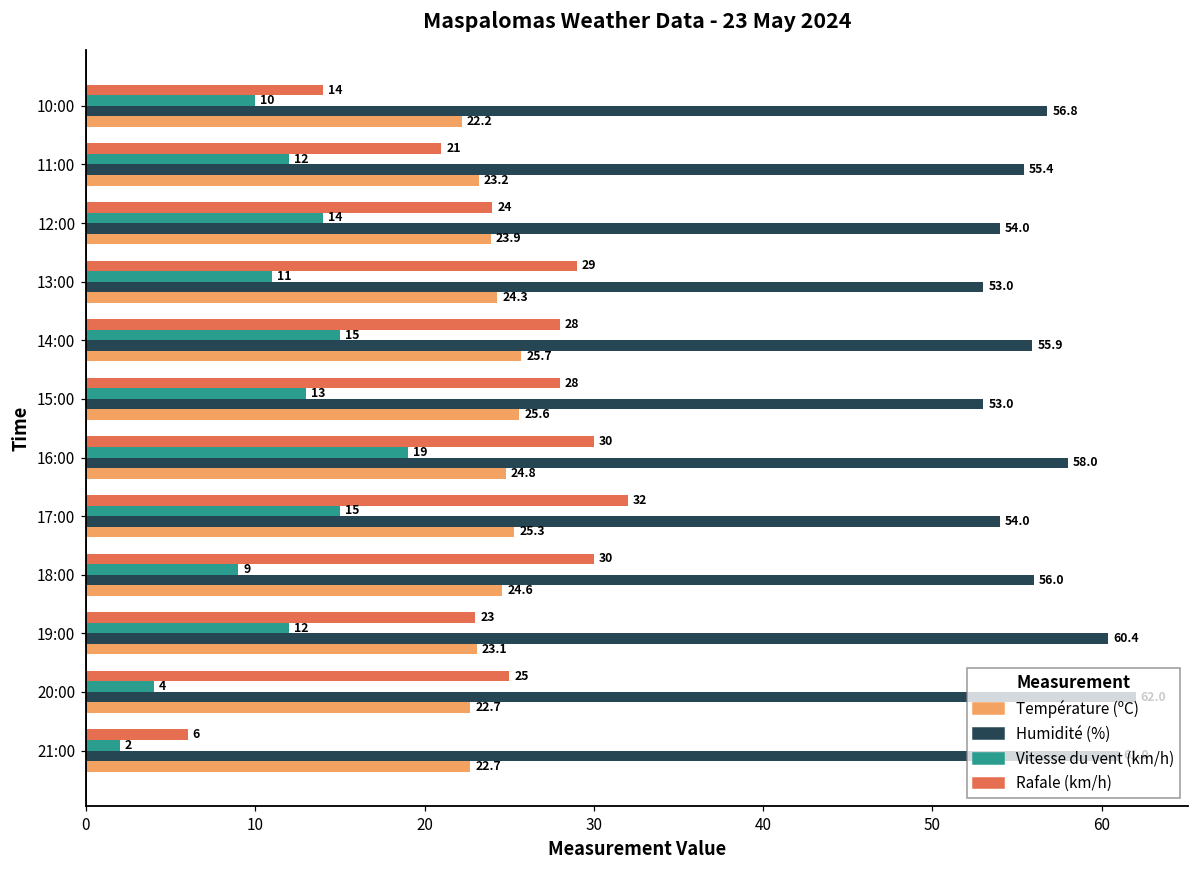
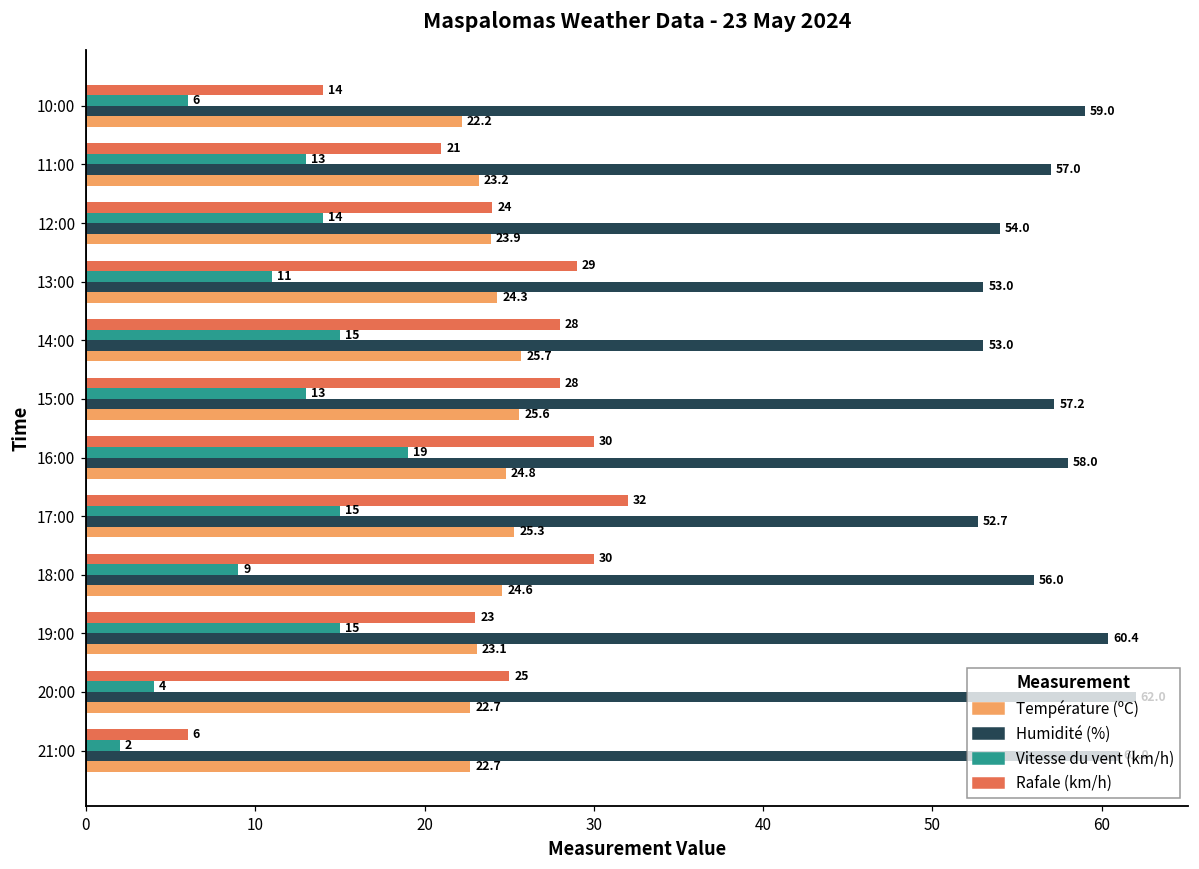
Vitesse du vent (km/h), 10:00: 10 -> 6
Humidité (%), 10:00: 56.8 -> 59.0
Vitesse du vent (km/h), 11:00: 12 -> 13
Humidité (%), 11:00: 55.4 -> 57.0
Humidité (%), 14:00: 55.9 -> 53.0
Humidité (%), 15:00: 53.0 -> 57.2
Humidité (%), 17:00: 54.0 -> 52.7
Vitesse du vent (km/h), 19:00: 12 -> 15
